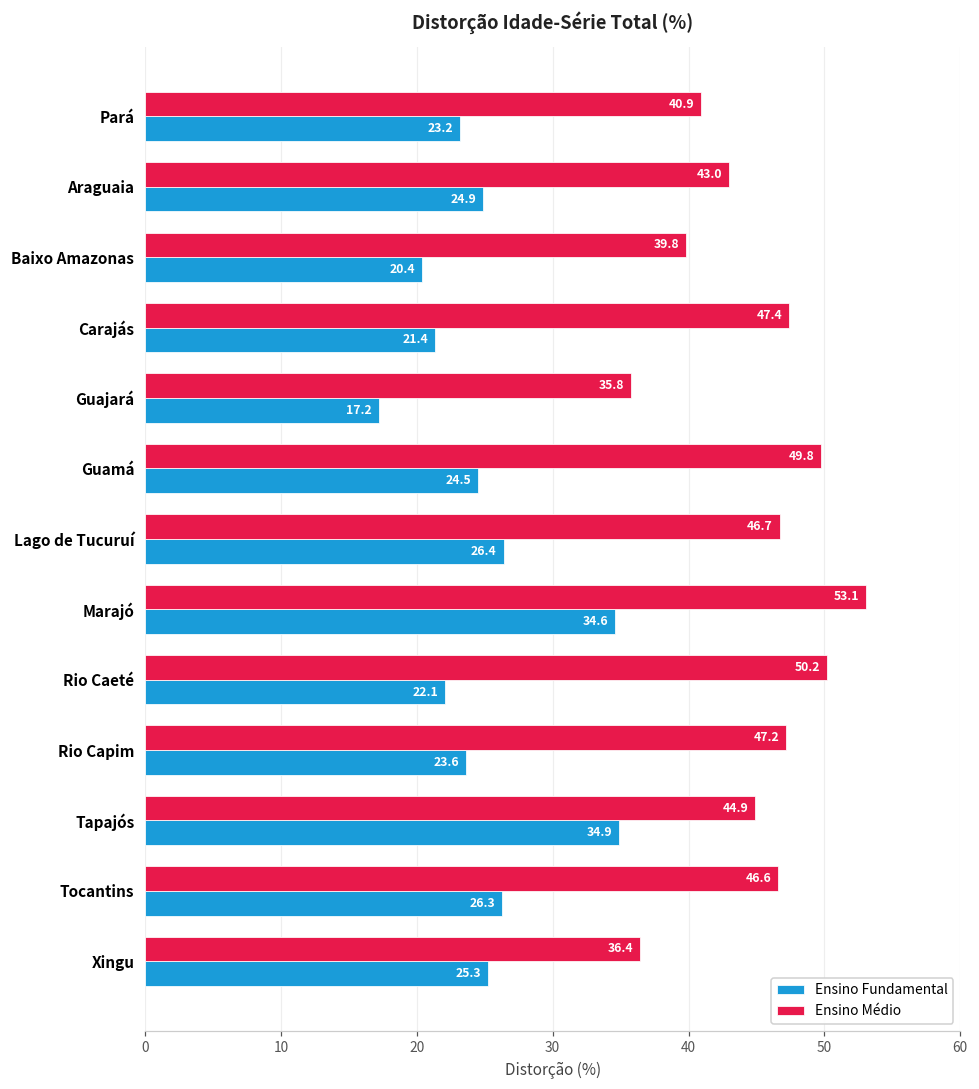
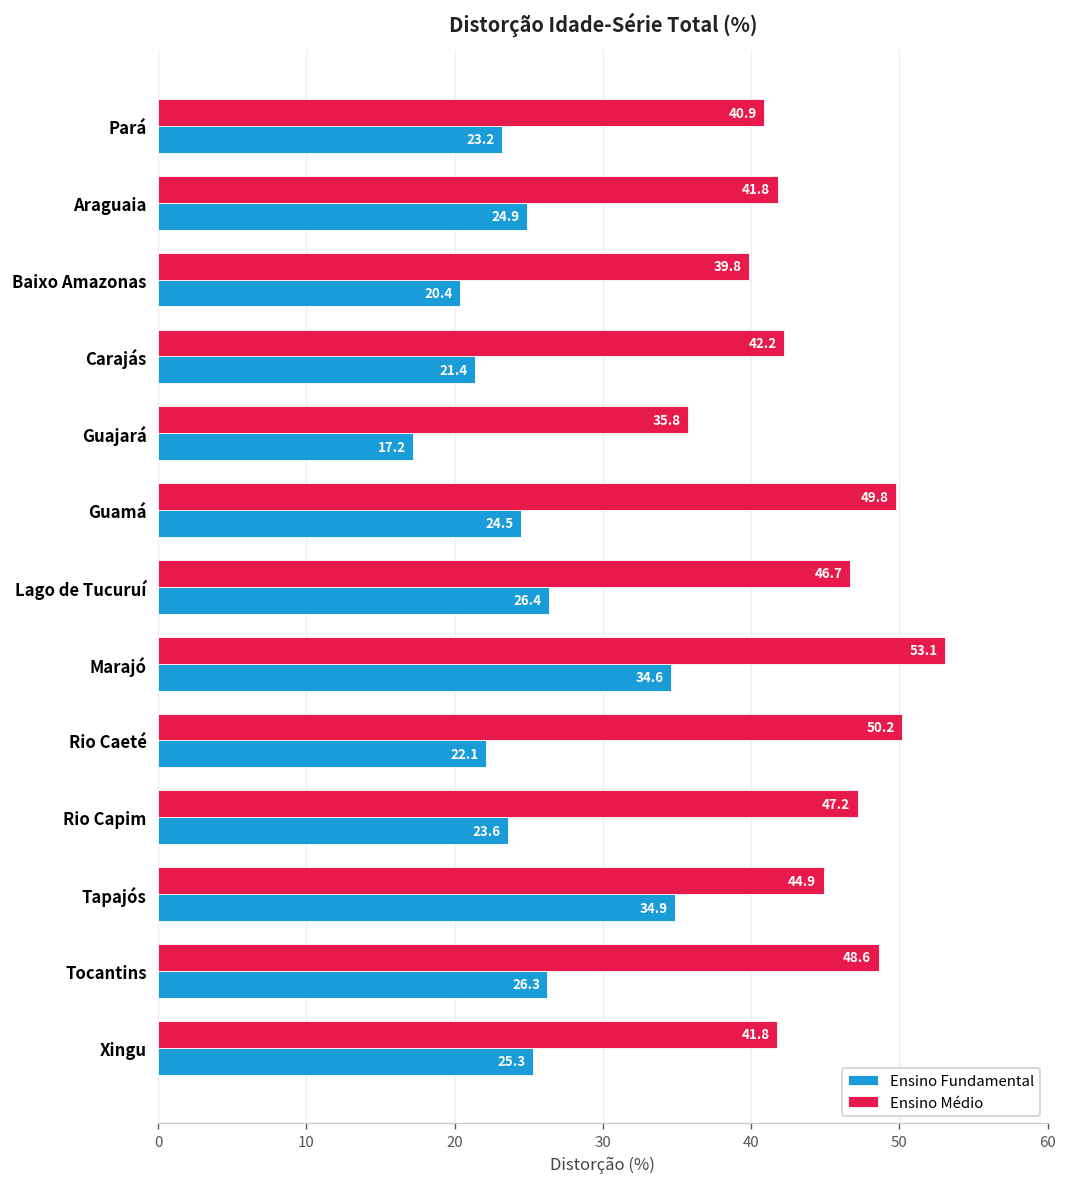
Ensino Médio, Araguaia: 43.0 -> 41.8
Ensino Médio, Carajás: 47.4 -> 42.2
Ensino Médio, Tocantins: 46.6 -> 48.6
Ensino Médio, Xingu: 36.4 -> 41.8
